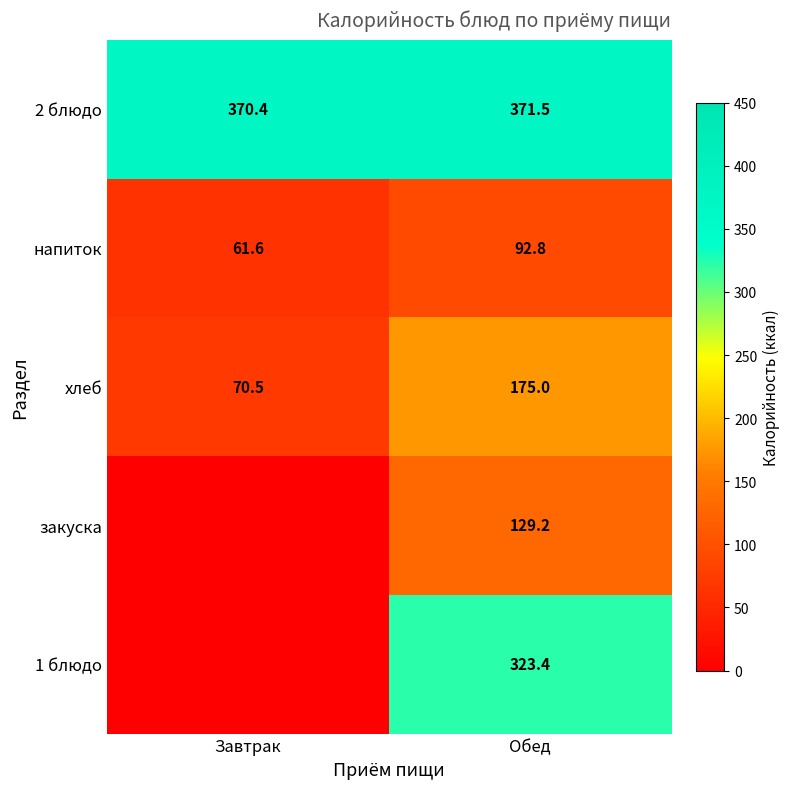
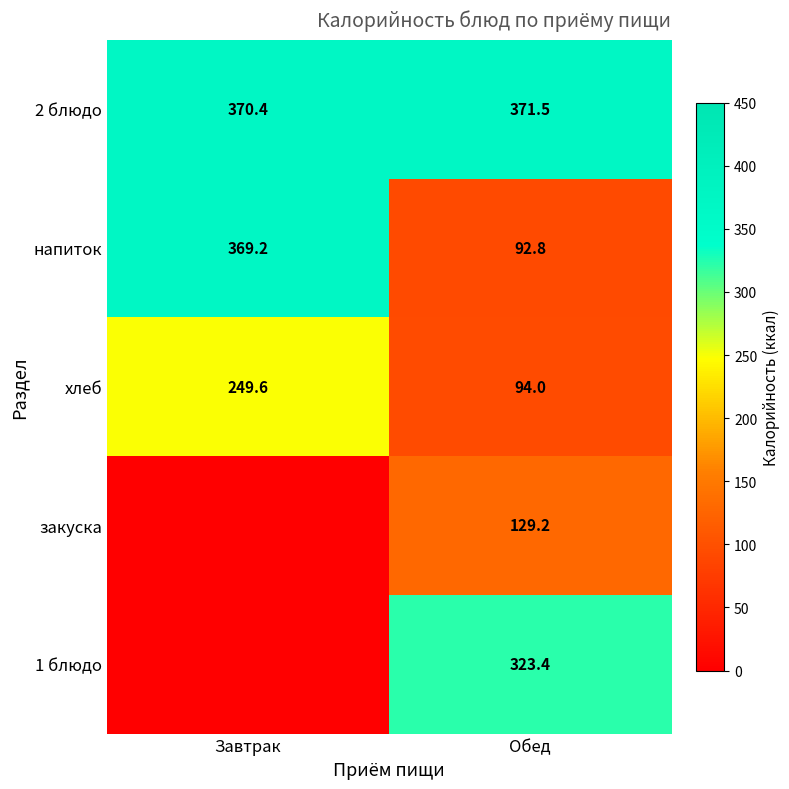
напиток, Завтрак: 61.6 -> 369.2
хлеб, Завтрак: 70.5 -> 249.6
хлеб, Обед: 175.0 -> 94.0
